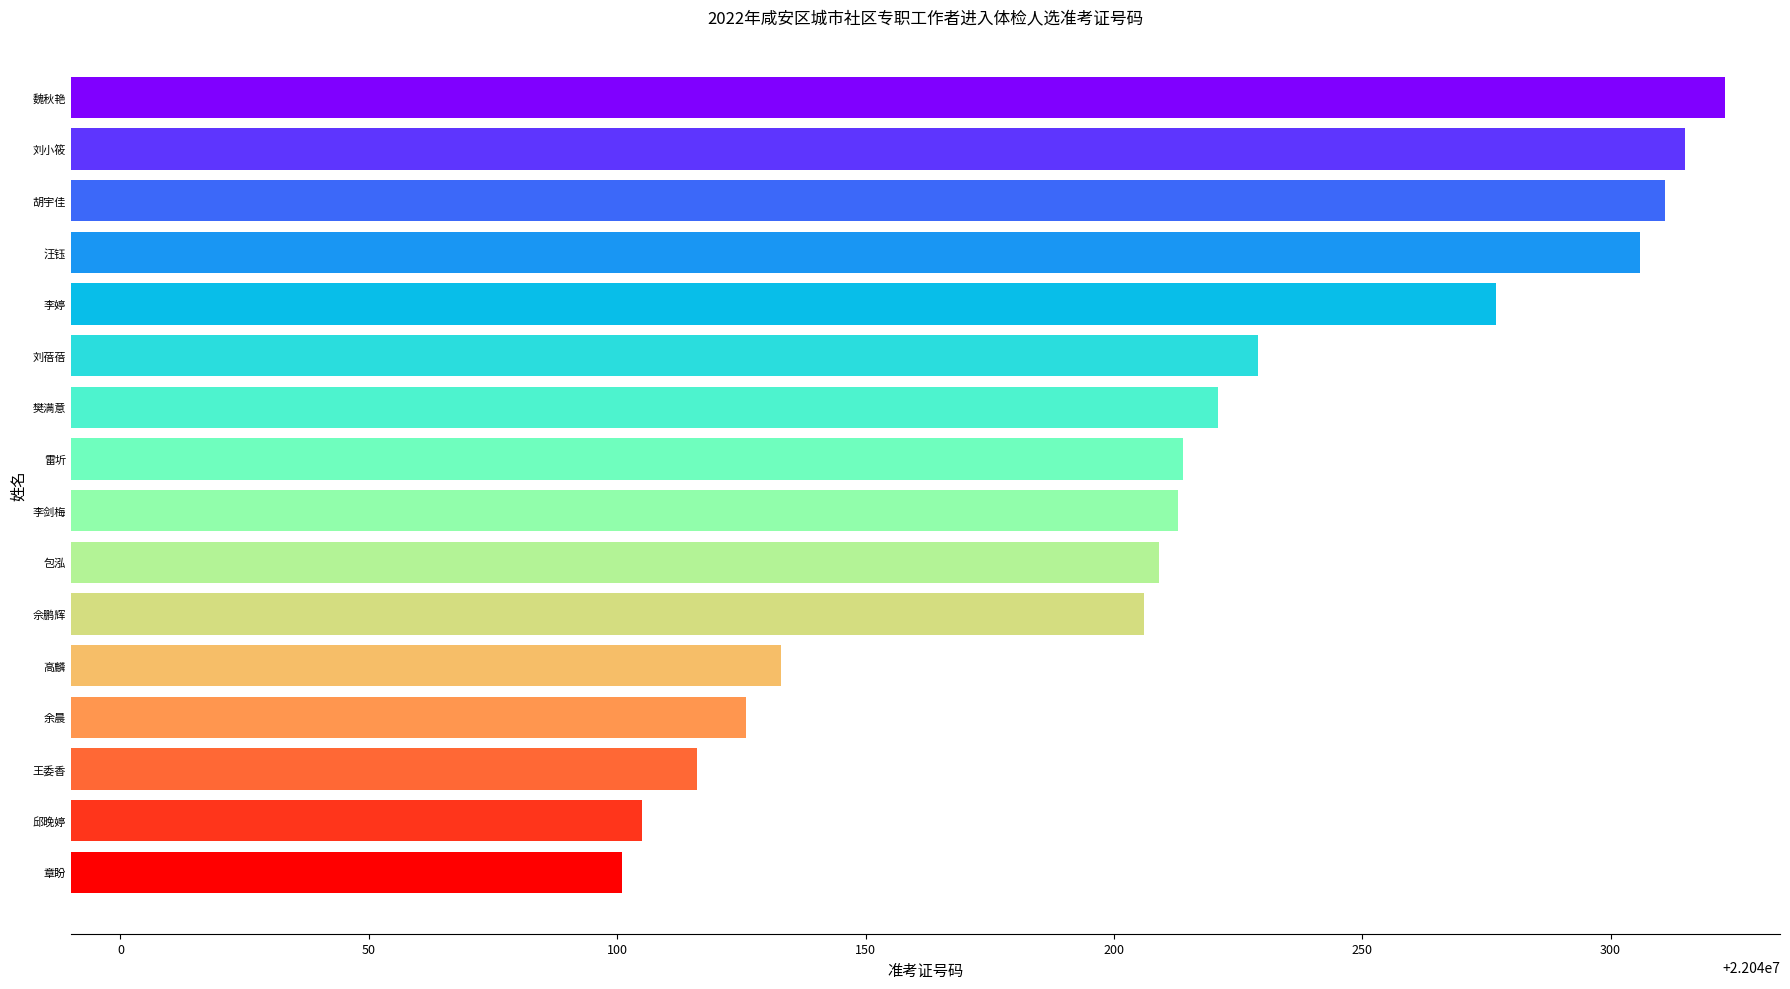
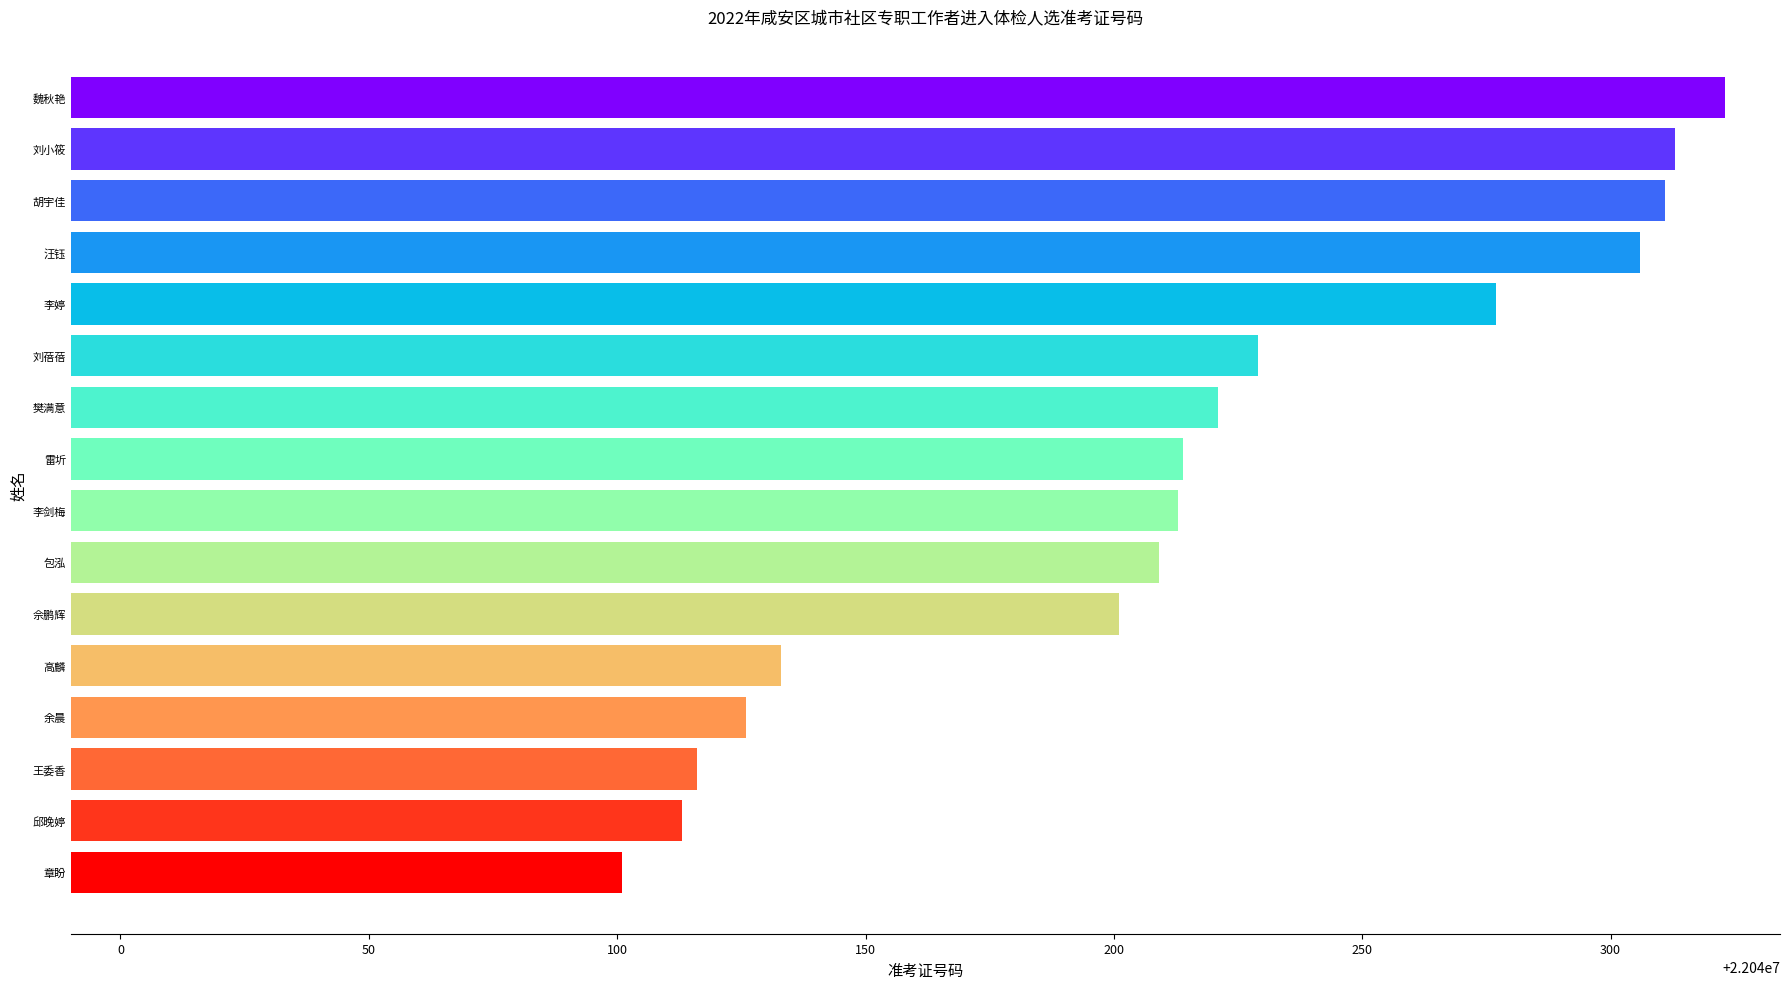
刘小筱: 22040315 -> 22040313
佘鹏辉: 22040206 -> 22040201
邱晚婷: 22040105 -> 22040113
